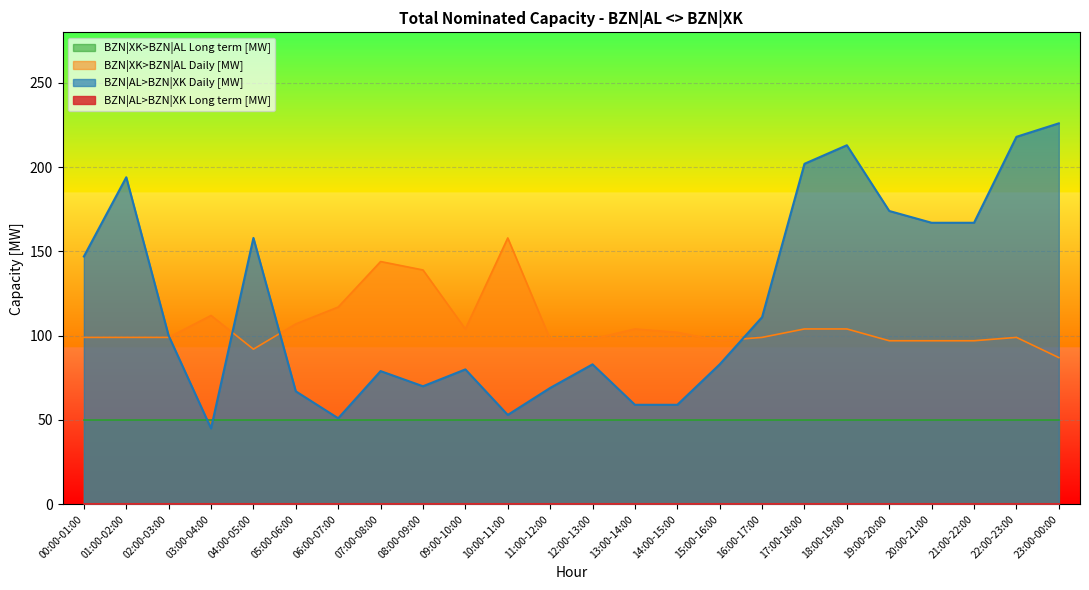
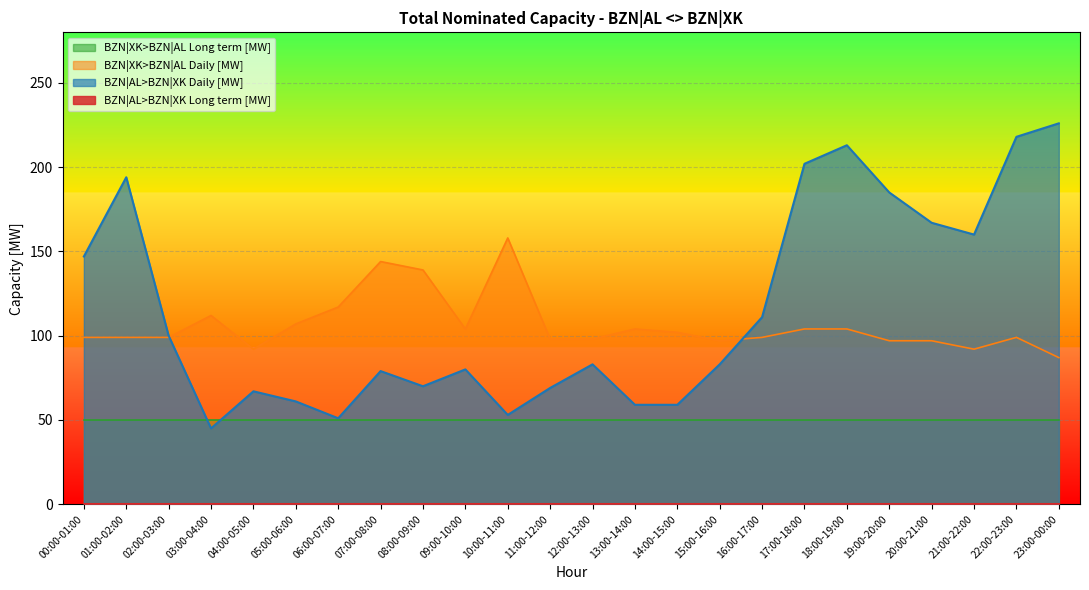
BZN|AL>BZN|XK Daily [MW], 04:00-05:00: 158 -> 67
BZN|AL>BZN|XK Daily [MW], 05:00-06:00: 67 -> 61
BZN|AL>BZN|XK Daily [MW], 19:00-20:00: 174 -> 185
BZN|XK>BZN|AL Daily [MW], 21:00-22:00: 97 -> 92
BZN|AL>BZN|XK Daily [MW], 21:00-22:00: 167 -> 160
